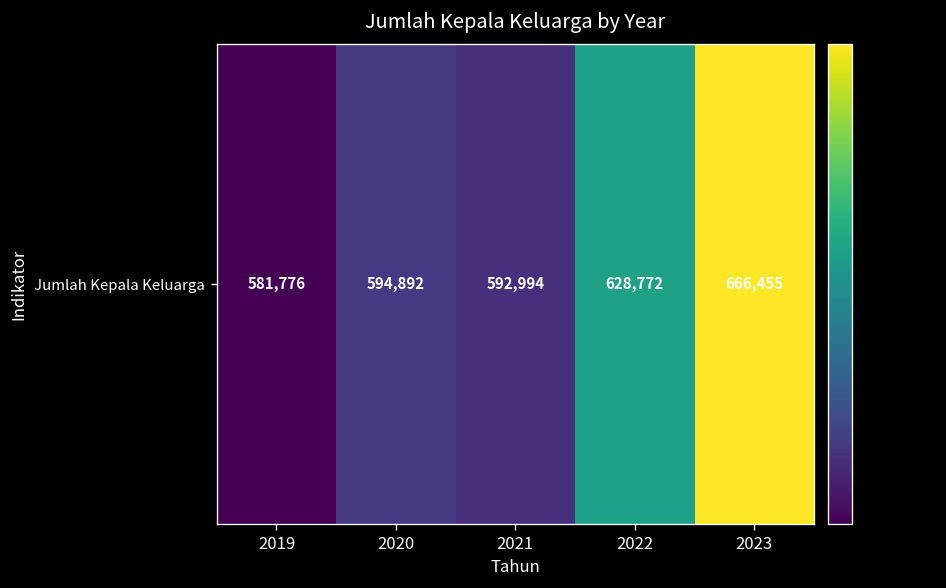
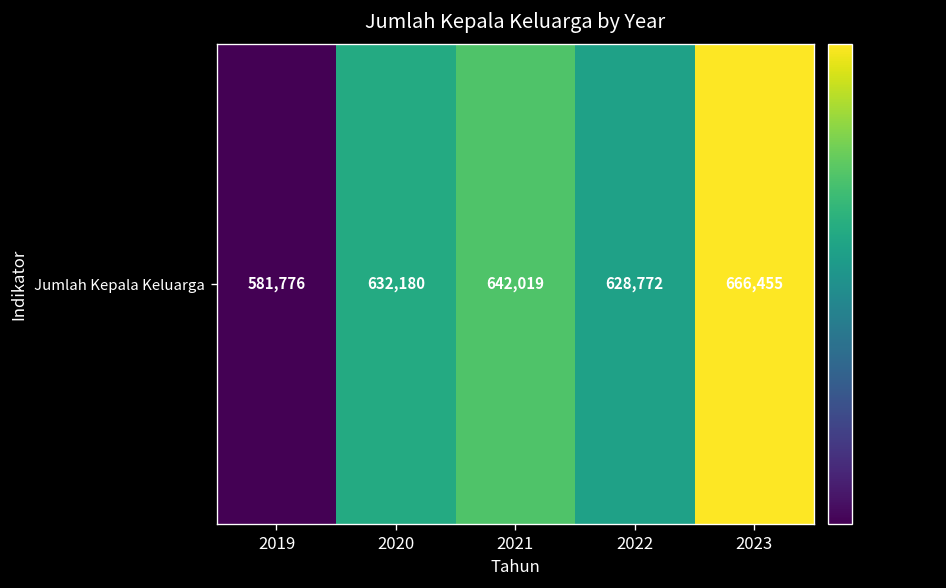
Jumlah Kepala Keluarga, 2020: 594,892 -> 632,180
Jumlah Kepala Keluarga, 2021: 592,994 -> 642,019
